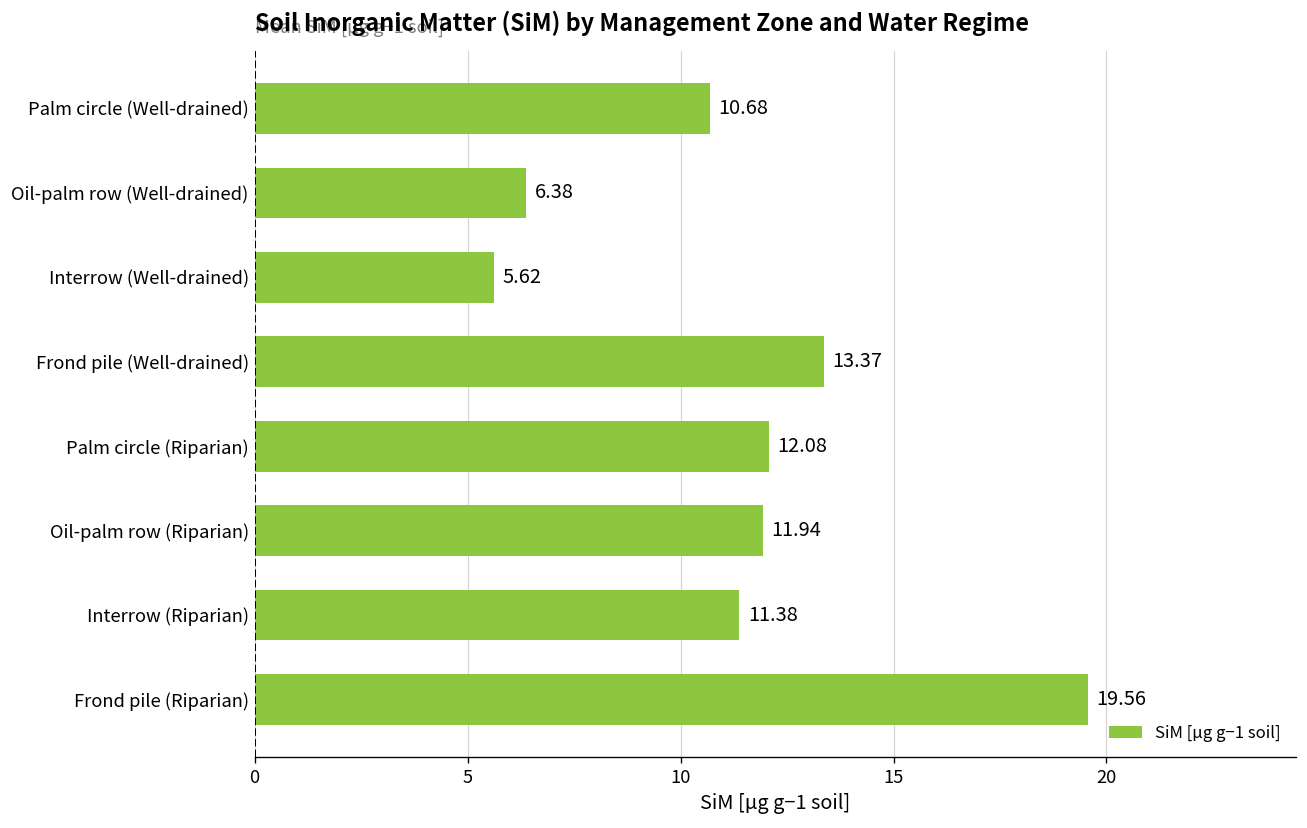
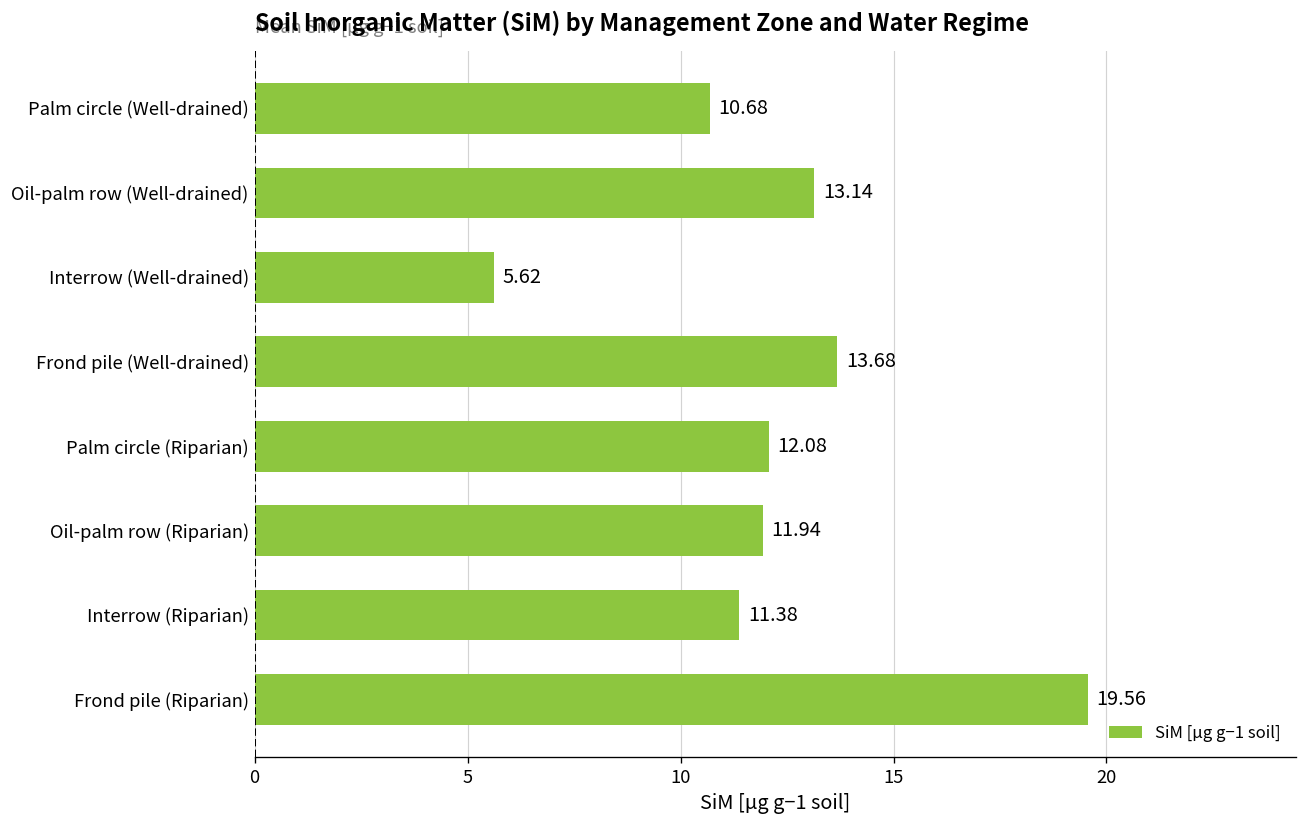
Oil-palm row (Well-drained): 6.38 -> 13.14
Frond pile (Well-drained): 13.37 -> 13.68
